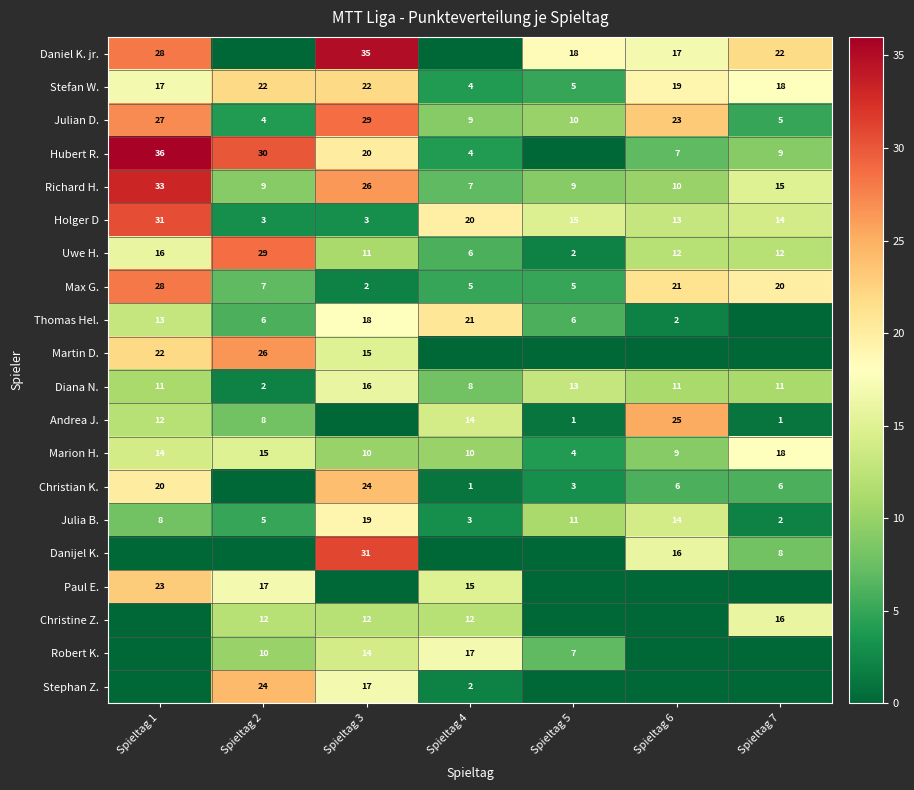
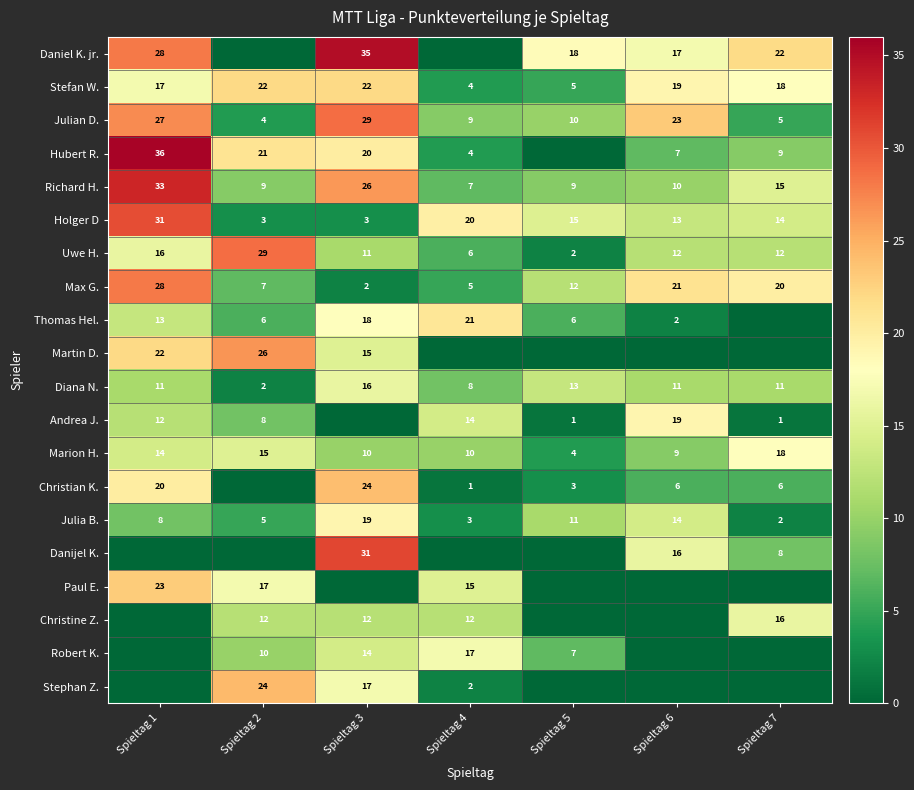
Hubert R., Spieltag 2: 30 -> 21
Max G., Spieltag 5: 5 -> 12
Andrea J., Spieltag 6: 25 -> 19
